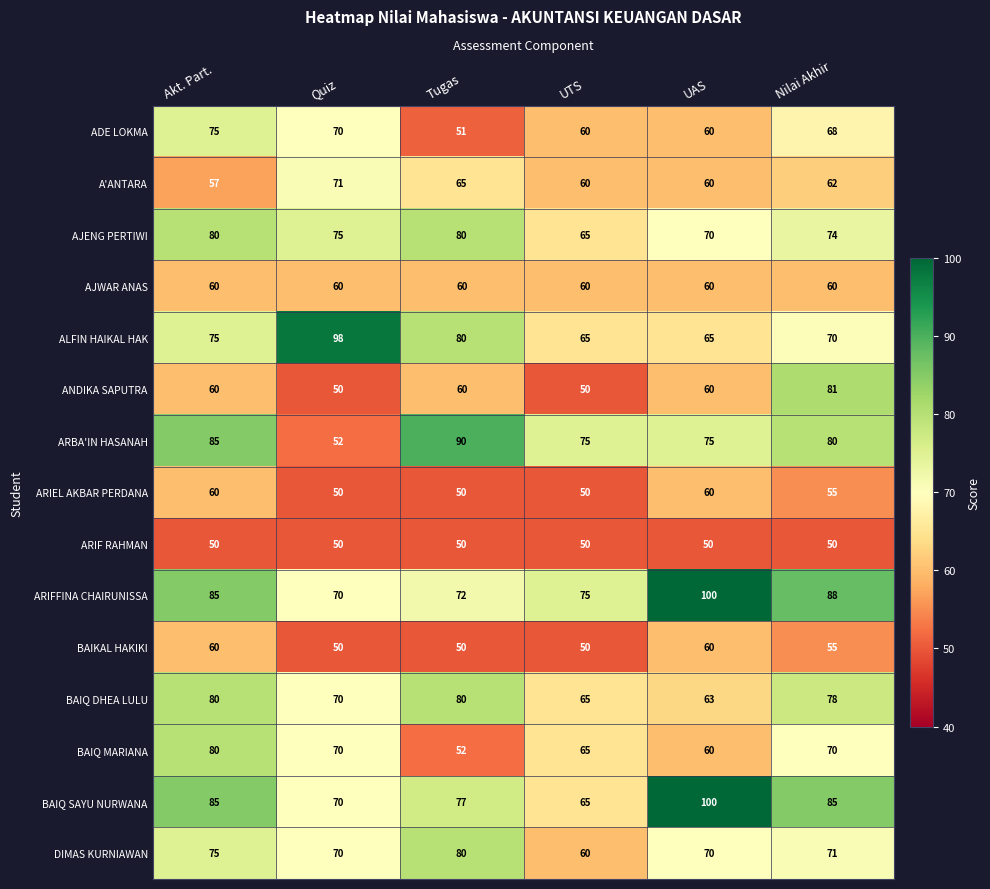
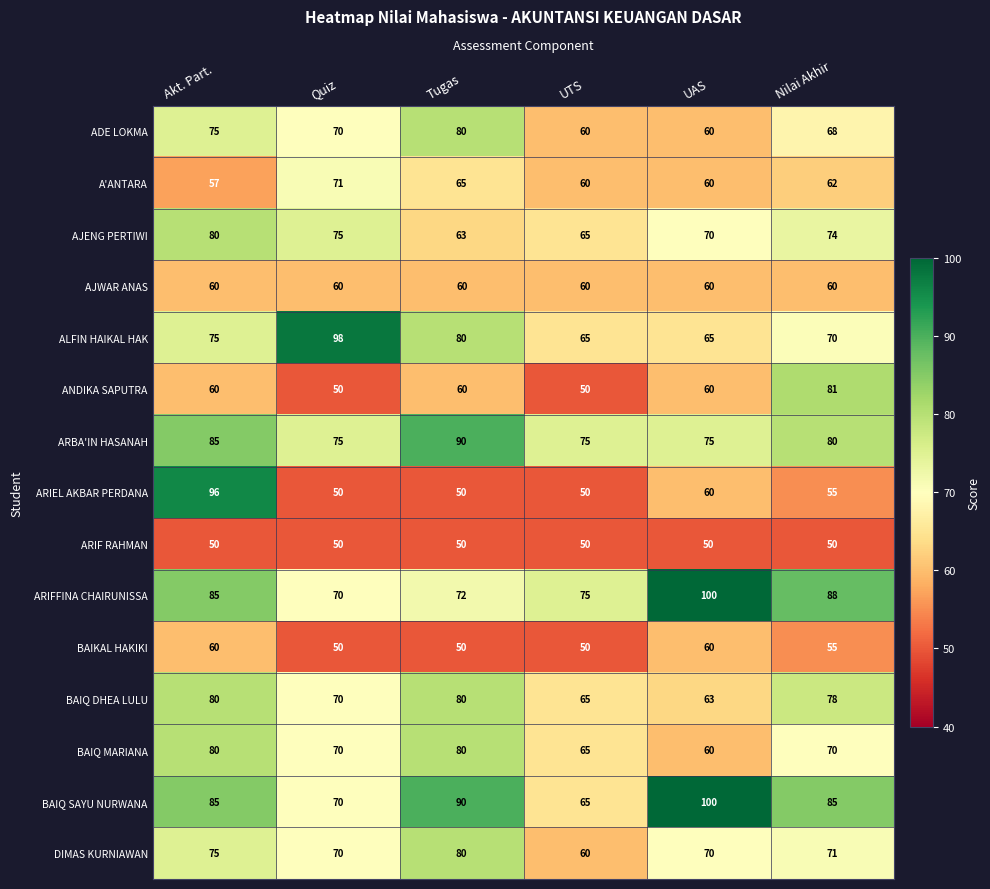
ADE LOKMA, Tugas: 51 -> 80
AJENG PERTIWI, Tugas: 80 -> 63
ARBA'IN HASANAH, Quiz: 52 -> 75
ARIEL AKBAR PERDANA, Akt. Part.: 60 -> 96
BAIQ MARIANA, Tugas: 52 -> 80
BAIQ SAYU NURWANA, Tugas: 77 -> 90
